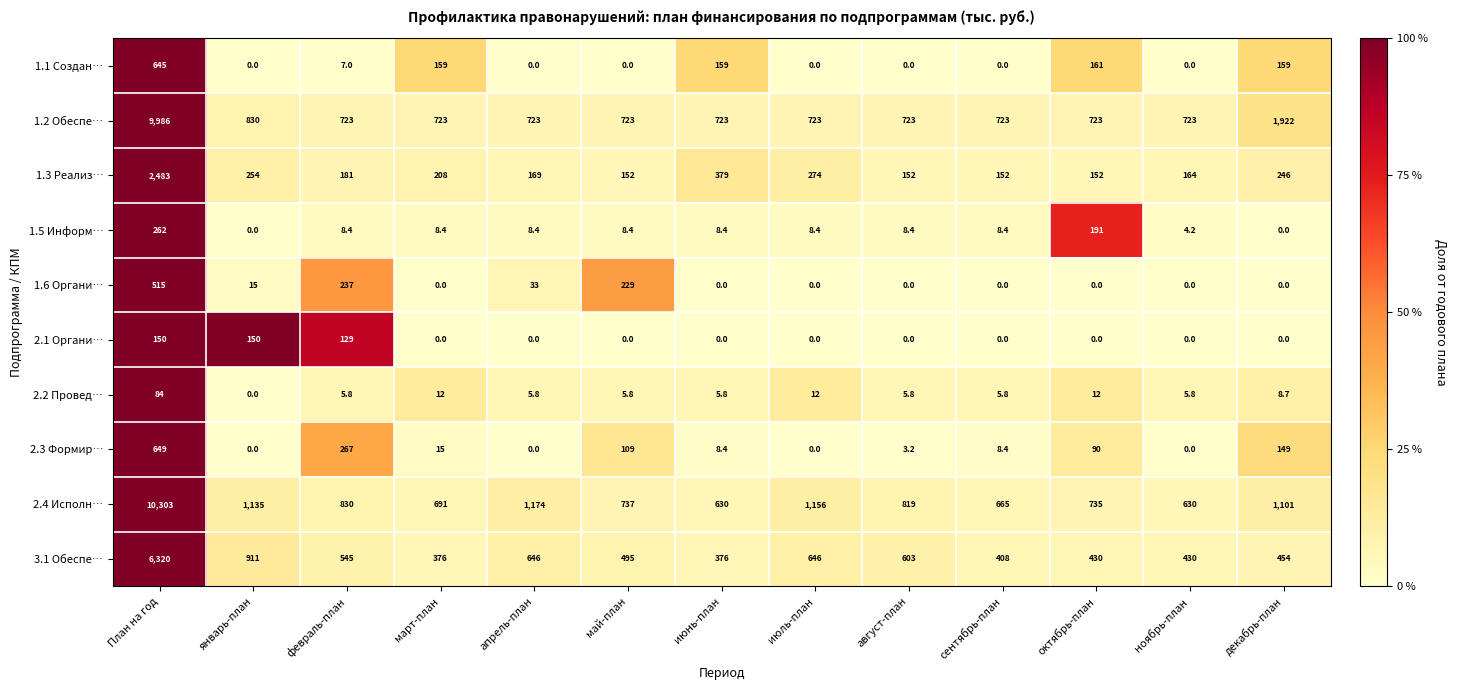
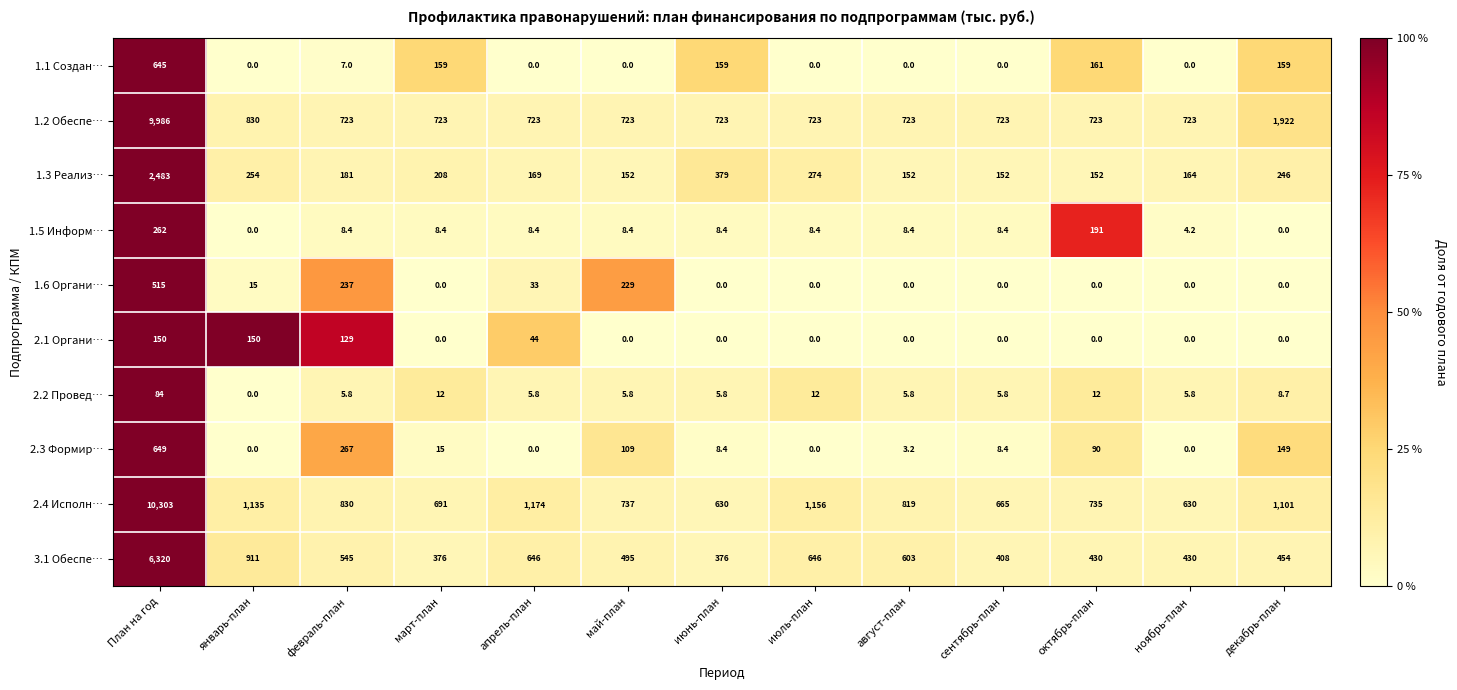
2.1 Органи…, апрель-план: 0.0 -> 44
